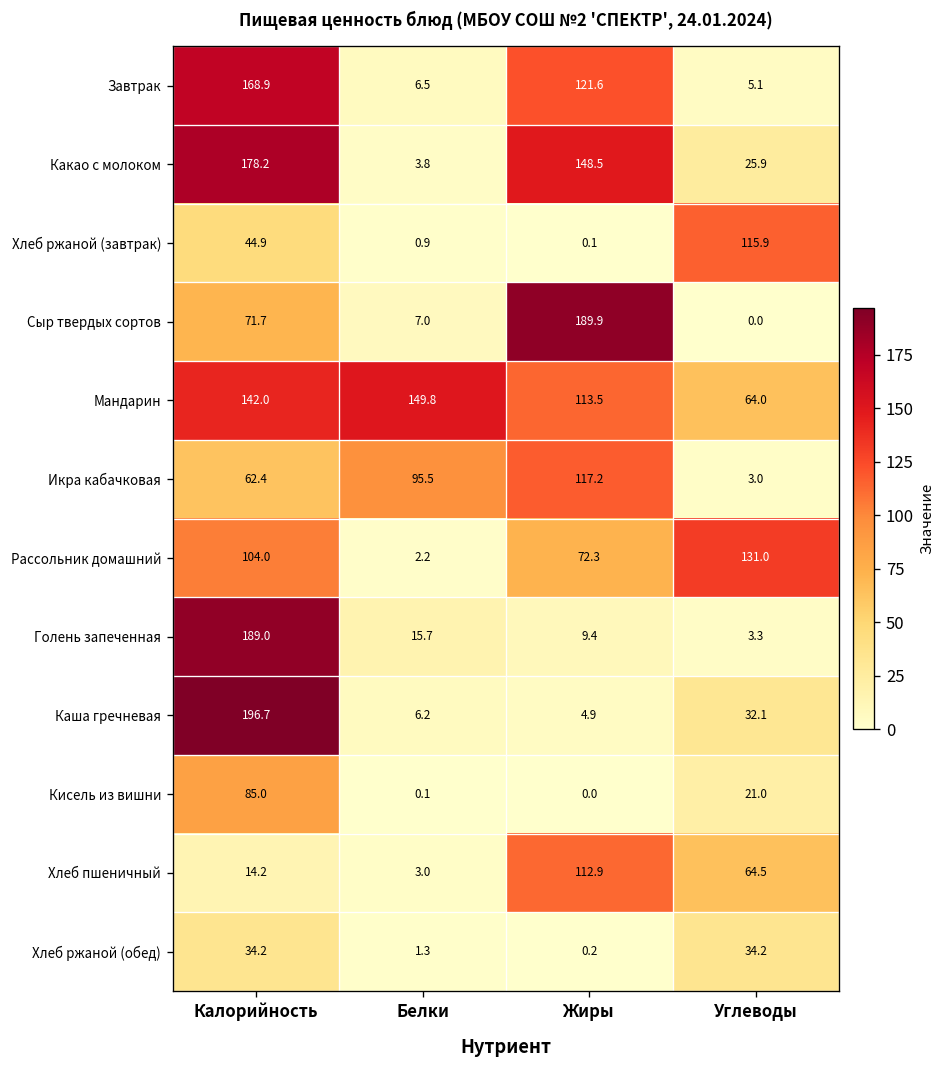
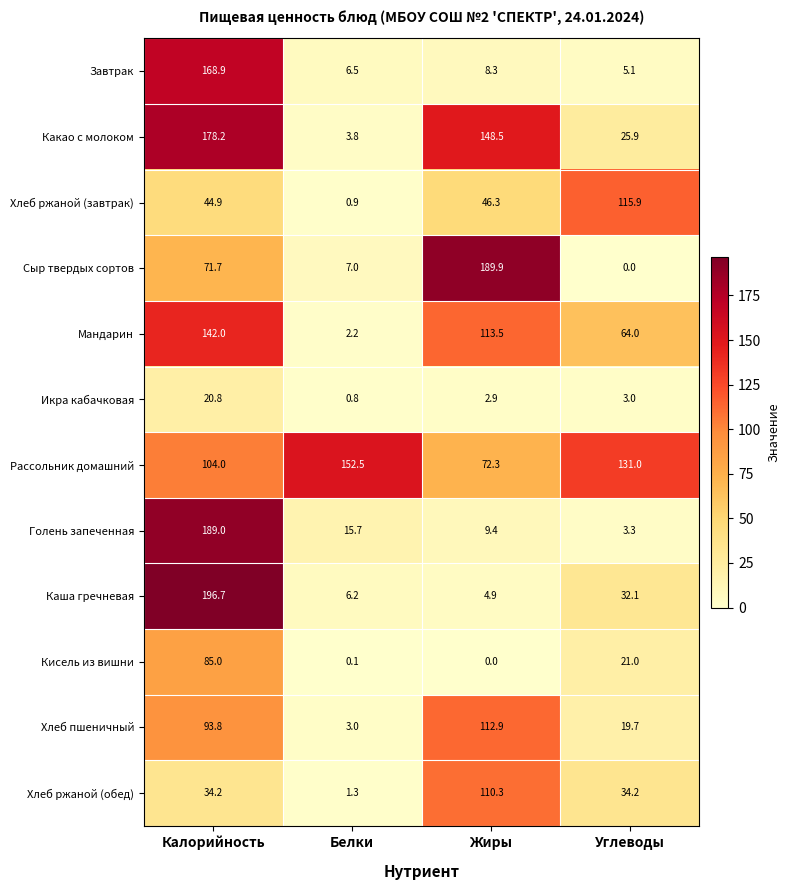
Завтрак, Жиры: 121.6 -> 8.3
Хлеб ржаной (завтрак), Жиры: 0.1 -> 46.3
Мандарин, Белки: 149.8 -> 2.2
Икра кабачковая, Калорийность: 62.4 -> 20.8
Икра кабачковая, Белки: 95.5 -> 0.8
Икра кабачковая, Жиры: 117.2 -> 2.9
Рассольник домашний, Белки: 2.2 -> 152.5
Хлеб пшеничный, Калорийность: 14.2 -> 93.8
Хлеб пшеничный, Углеводы: 64.5 -> 19.7
Хлеб ржаной (обед), Жиры: 0.2 -> 110.3
